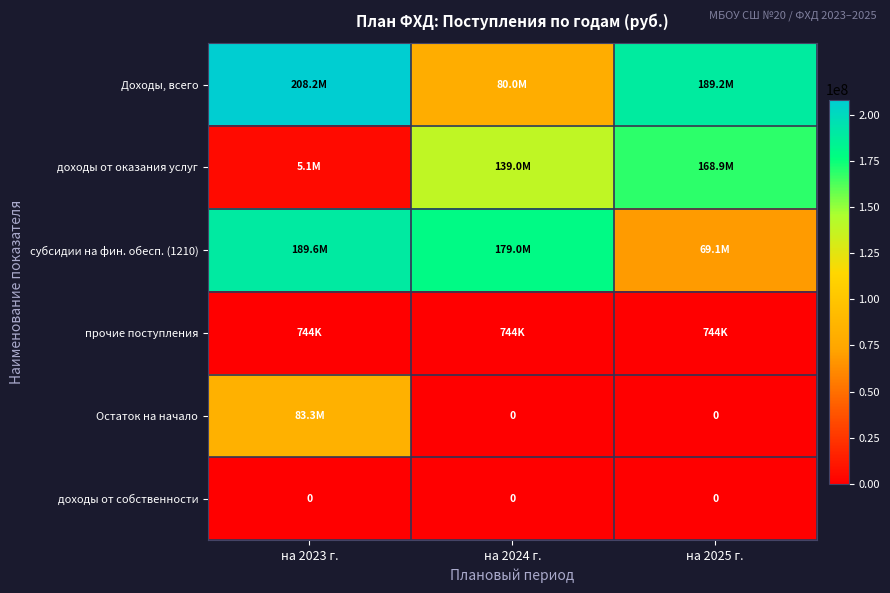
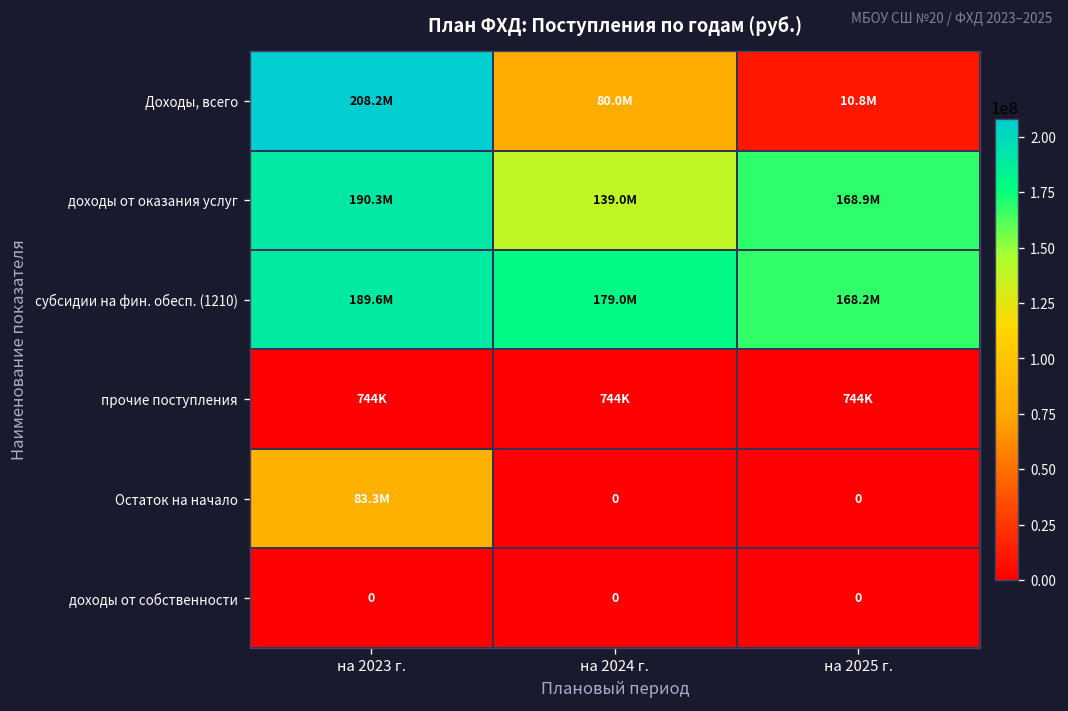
Доходы, всего, на 2025 г.: 189.2M -> 10.8M
доходы от оказания услуг, на 2023 г.: 5.1M -> 190.3M
субсидии на фин. обесп. (1210), на 2025 г.: 69.1M -> 168.2M
